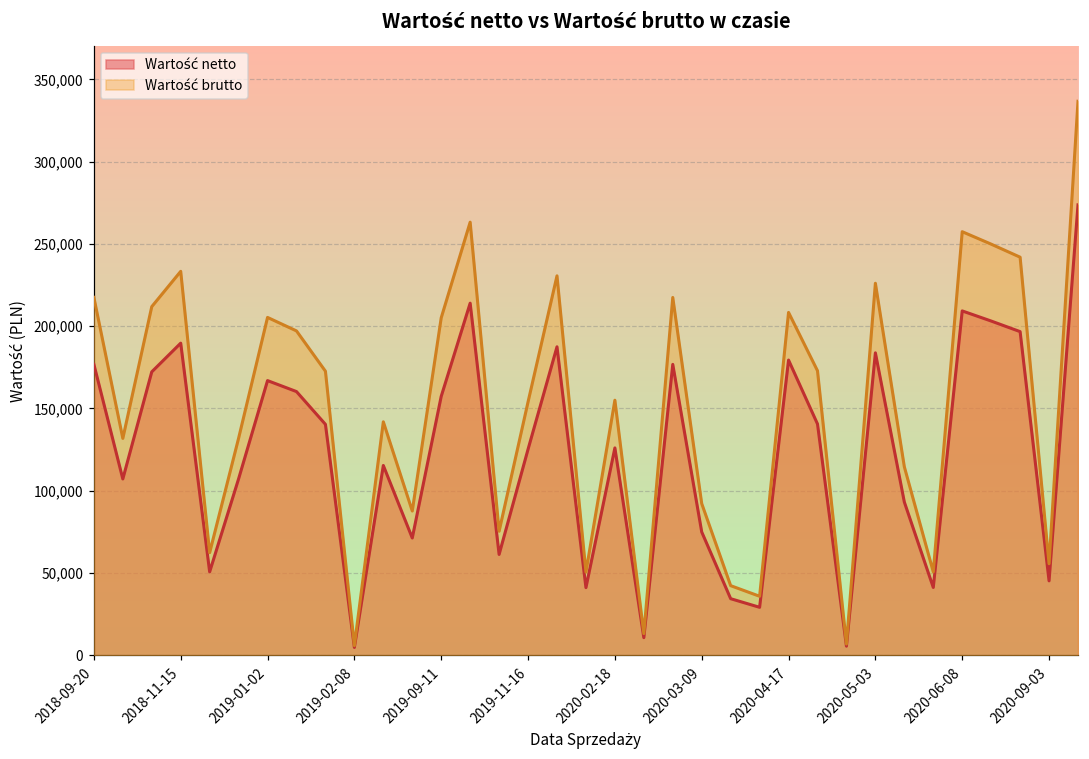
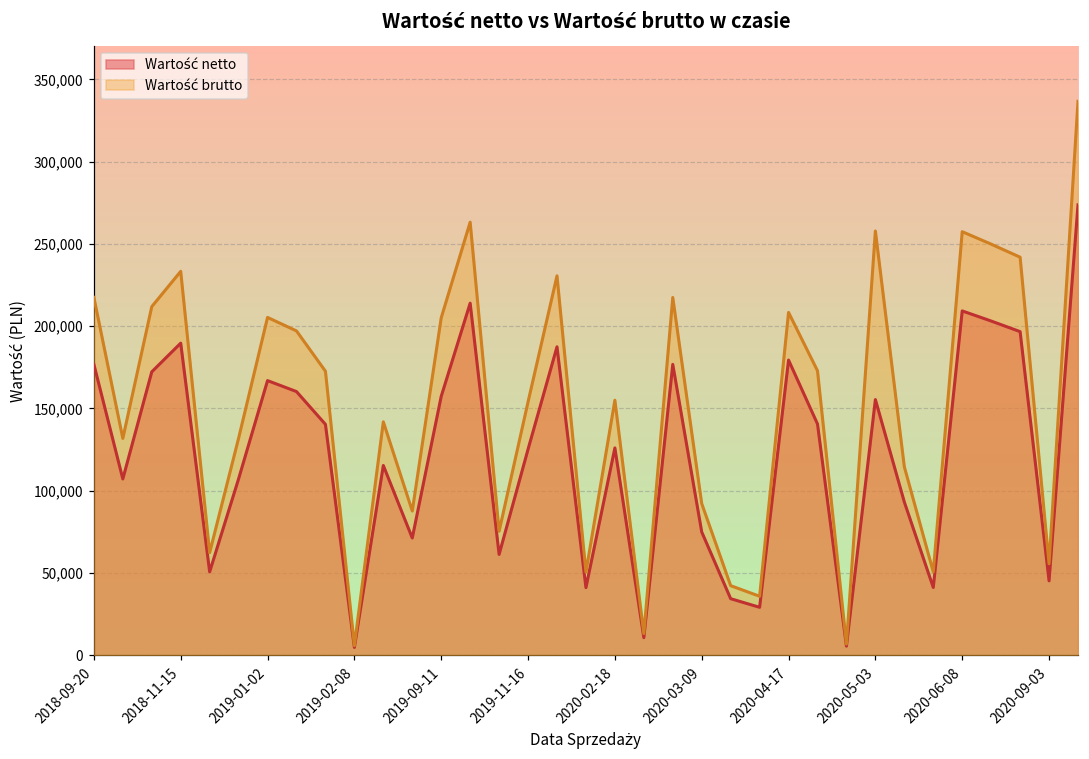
Wartość netto, 2020-05-03: 184,000 -> 155,000
Wartość brutto, 2020-05-03: 226,000 -> 258,000
